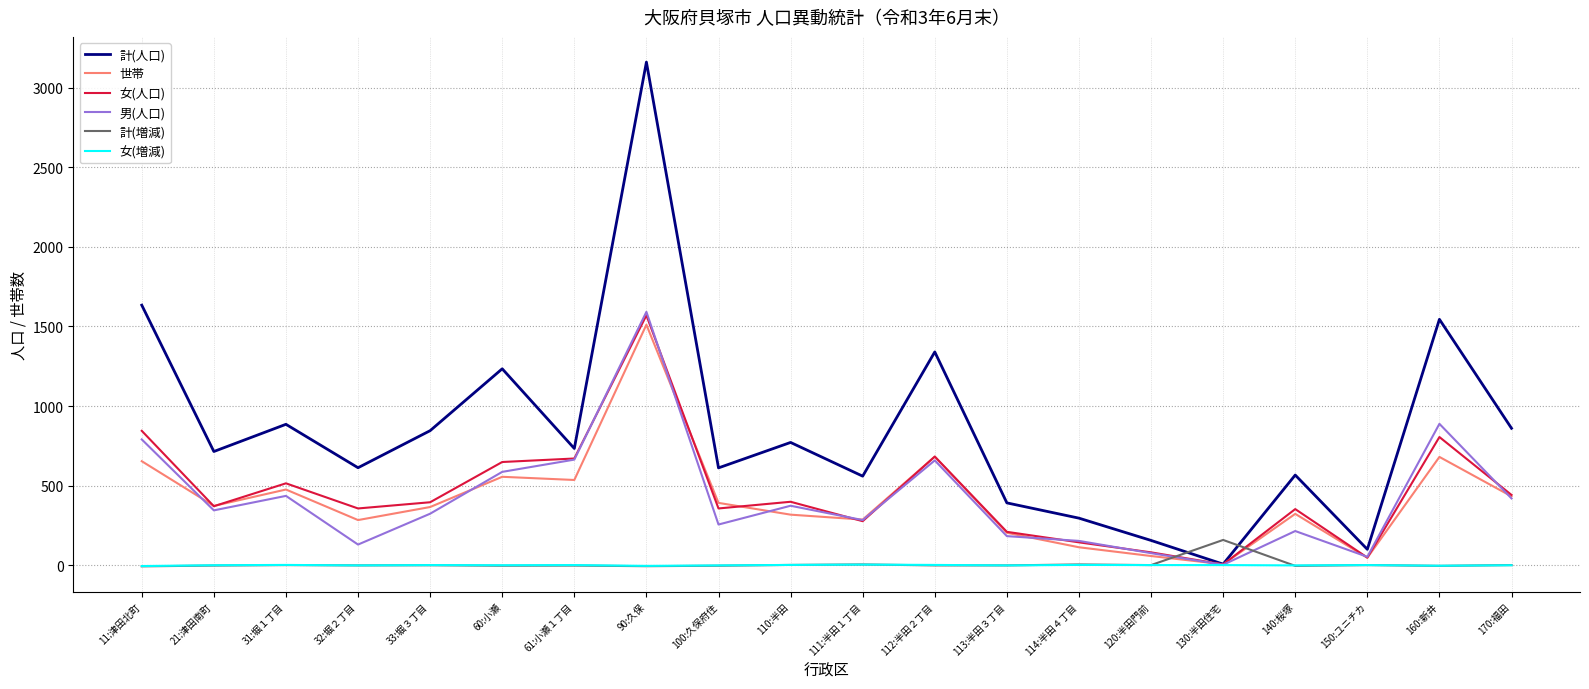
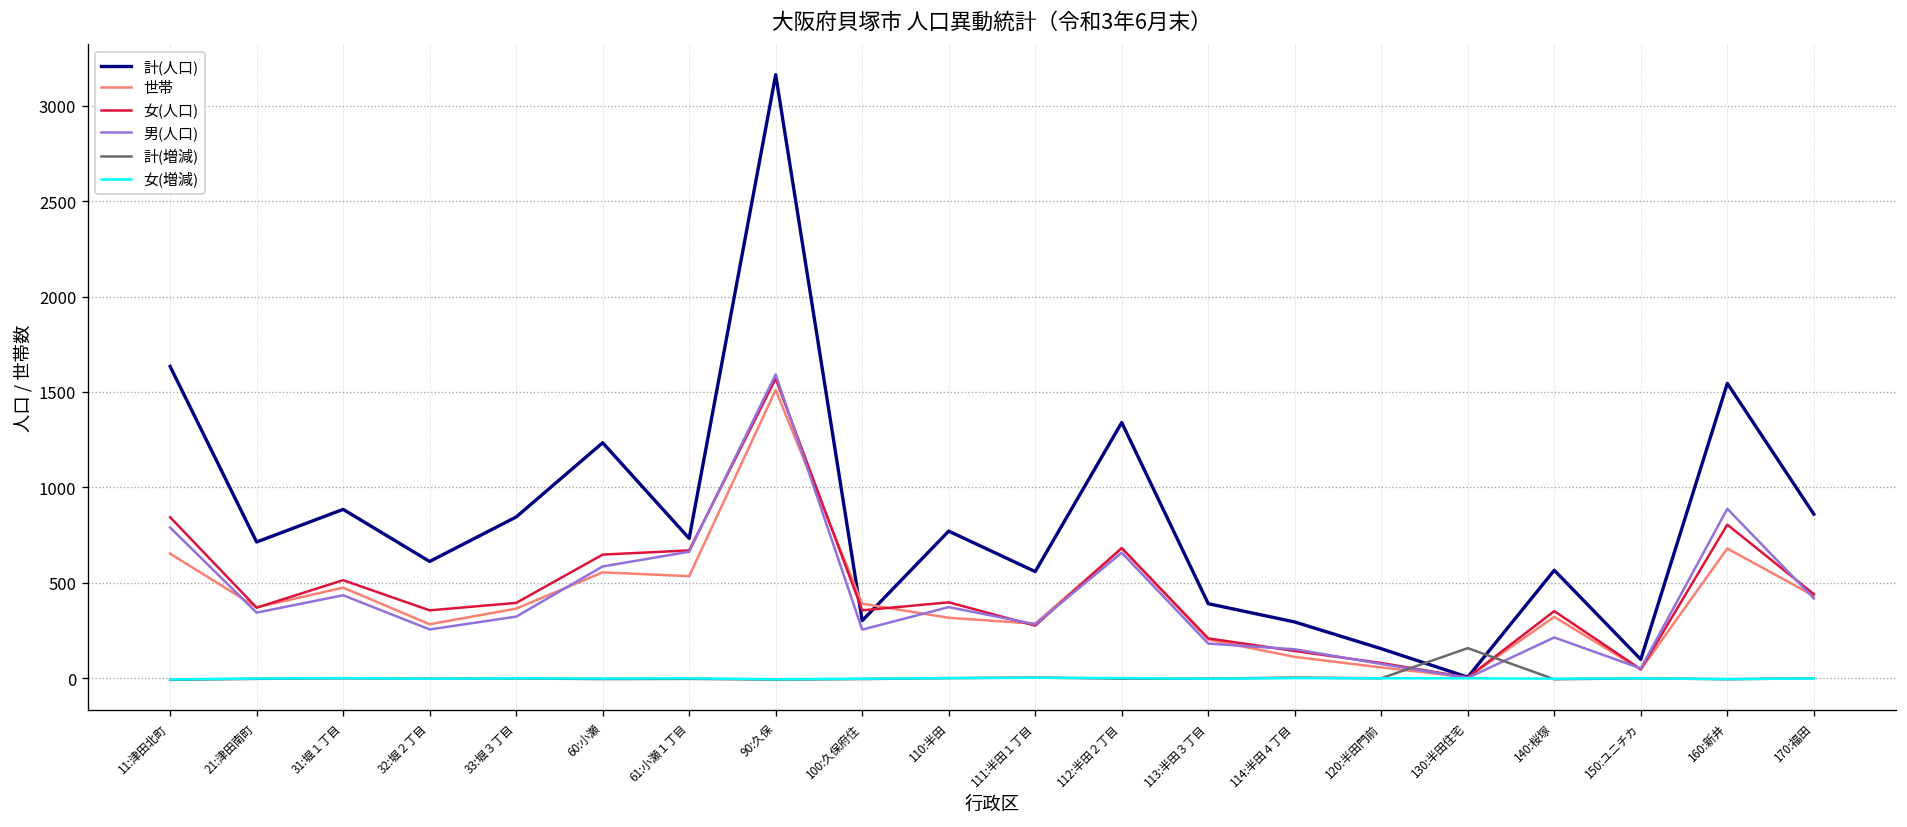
男(人口), 32:堀２丁目: 130 -> 260
計(人口), 100:久保府住: 610 -> 300
